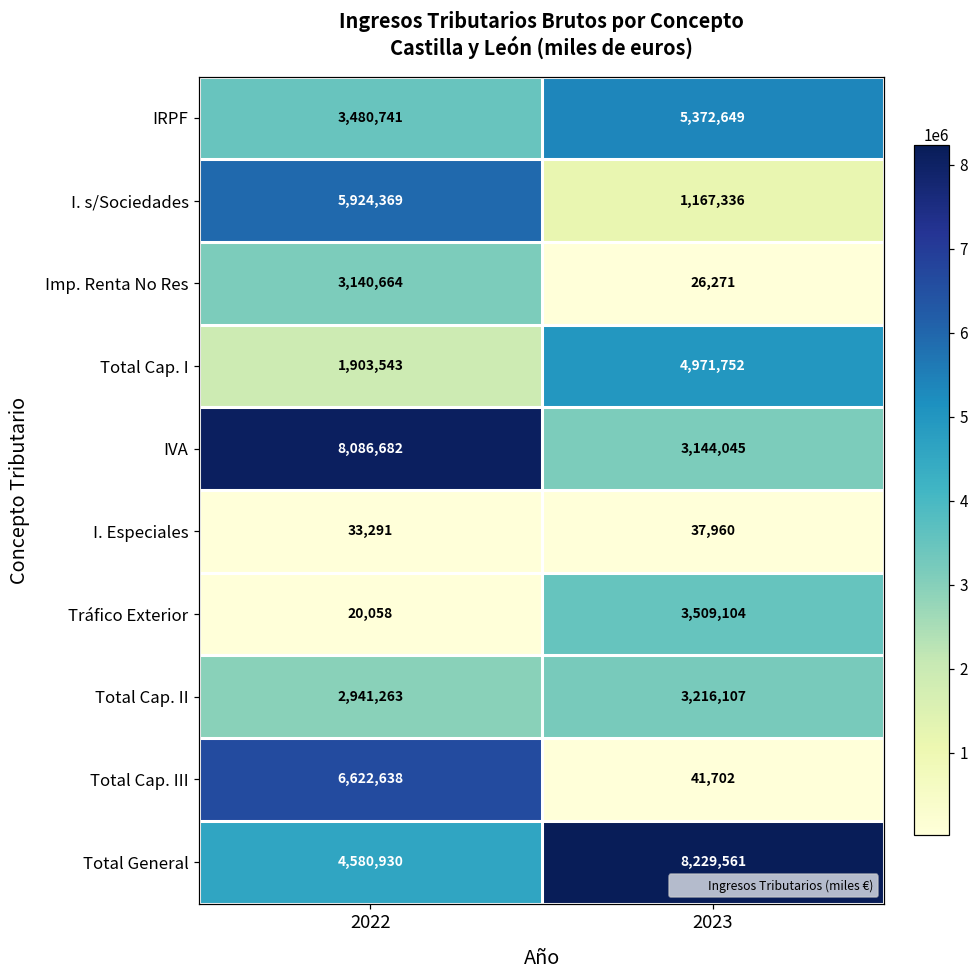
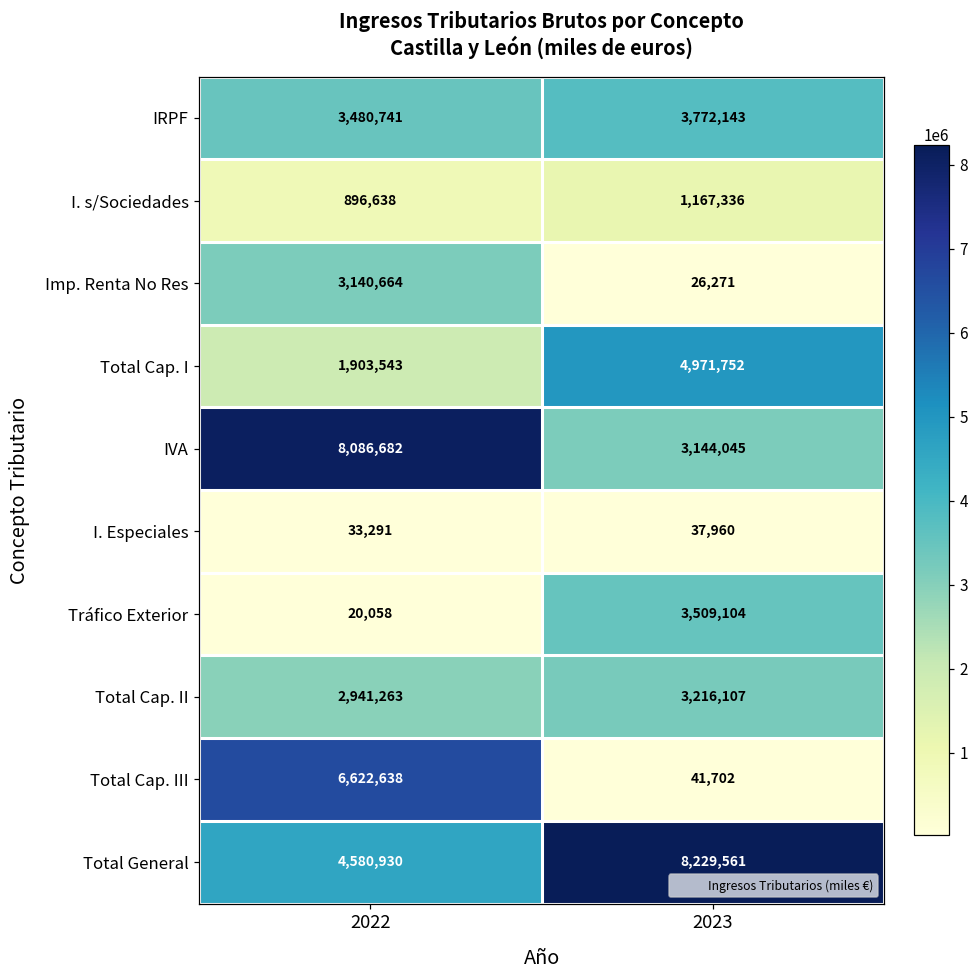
IRPF, 2023: 5,372,649 -> 3,772,143
I. s/Sociedades, 2022: 5,924,369 -> 896,638
